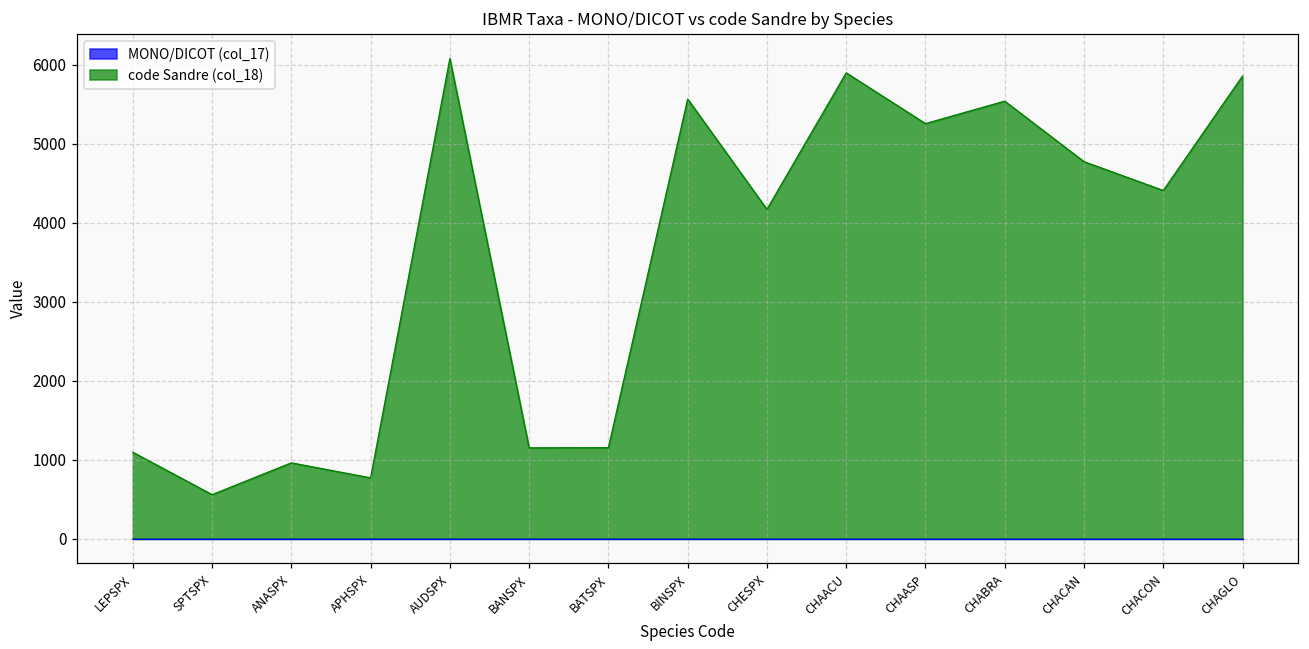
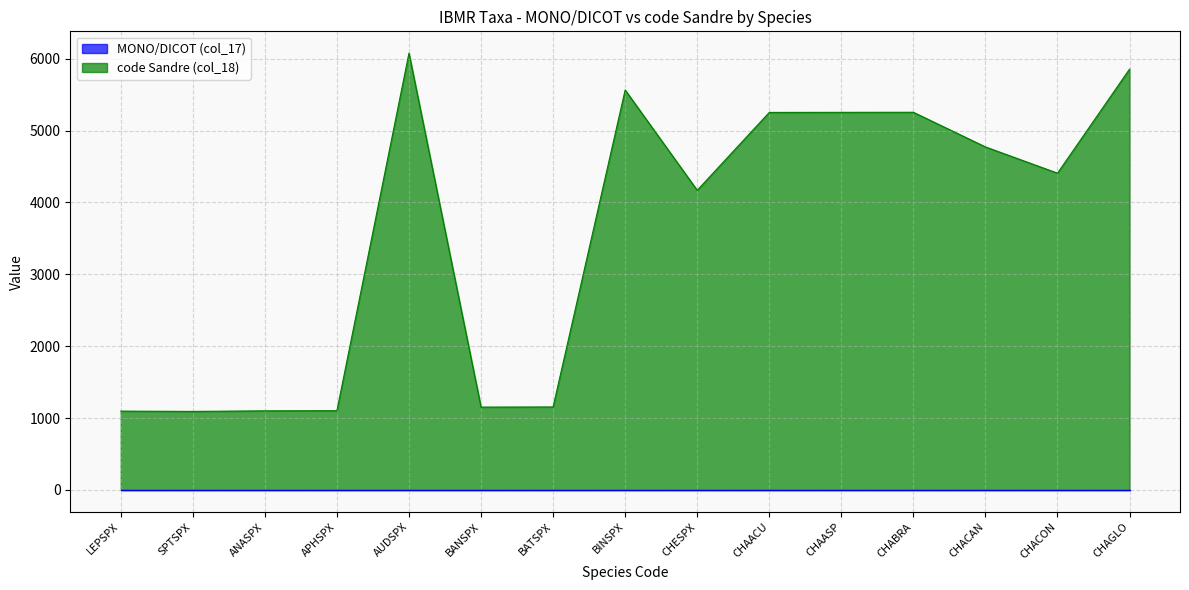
code Sandre (col_18), SPTSPX: 600 -> 1100
code Sandre (col_18), ANASPX: 1000 -> 1100
code Sandre (col_18), APHSPX: 800 -> 1100
code Sandre (col_18), CHAACU: 5900 -> 5300
code Sandre (col_18), CHABRA: 5500 -> 5300
